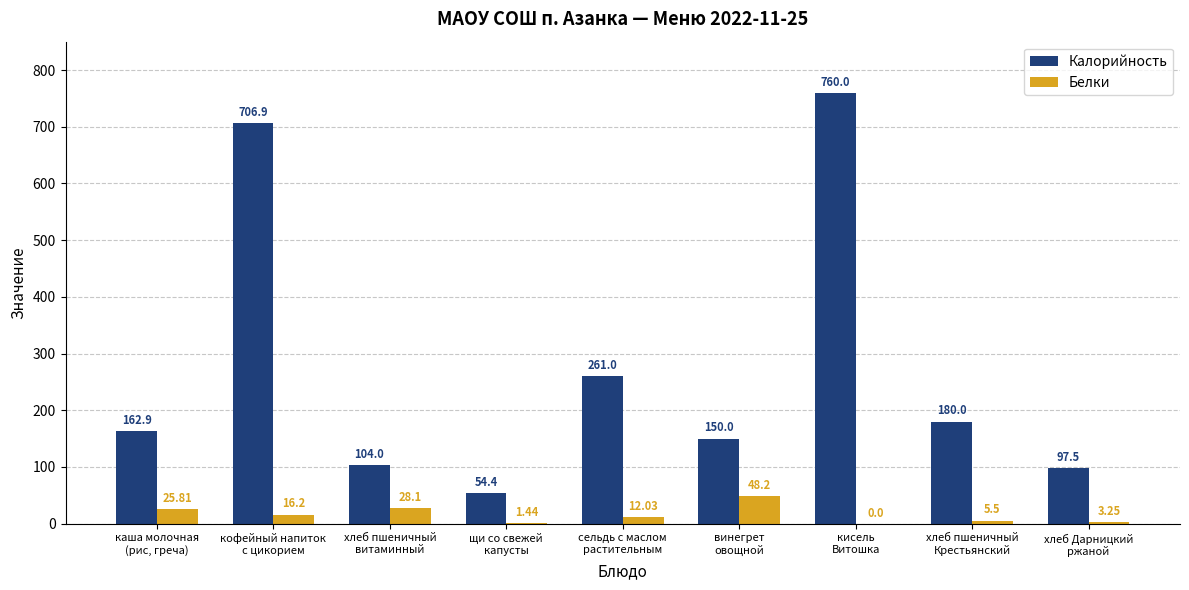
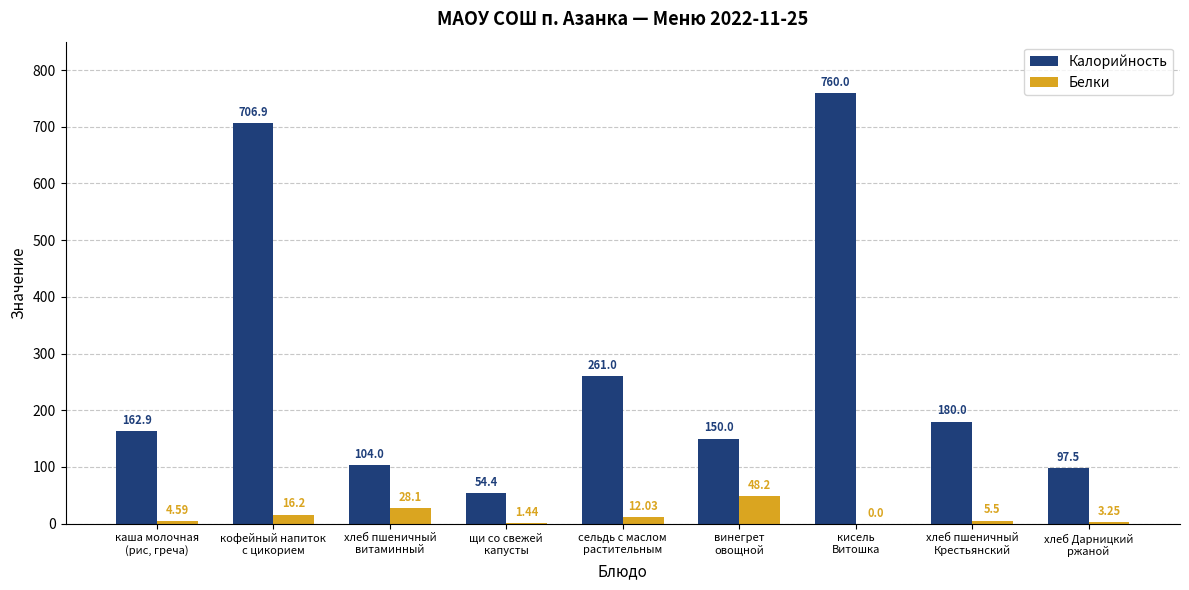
Белки, каша молочная (рис, греча): 25.81 -> 4.59
